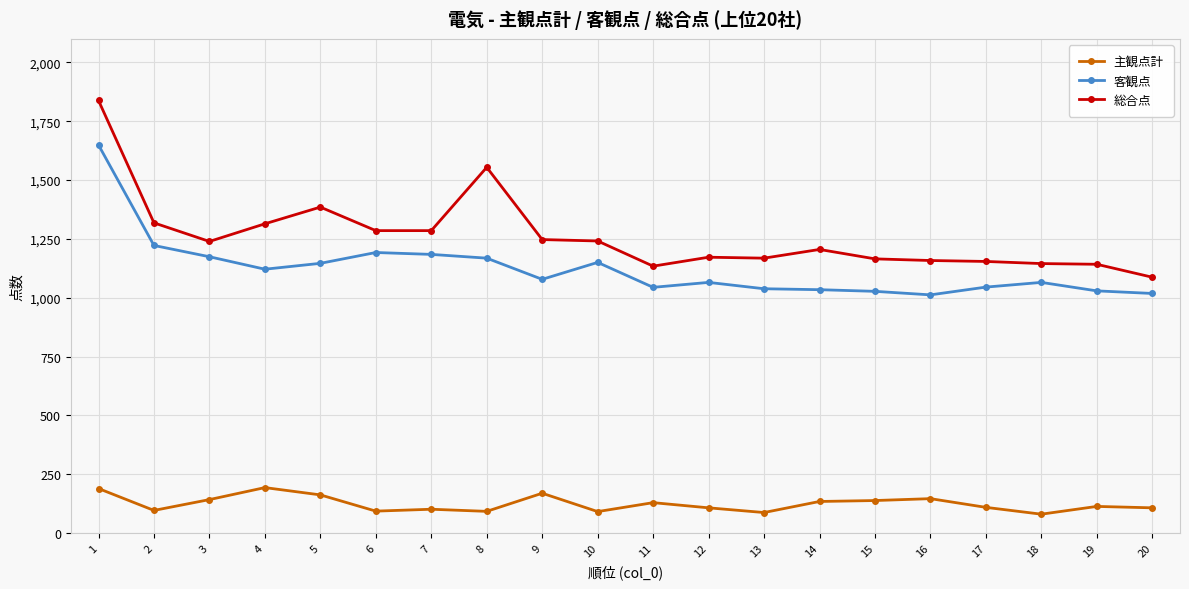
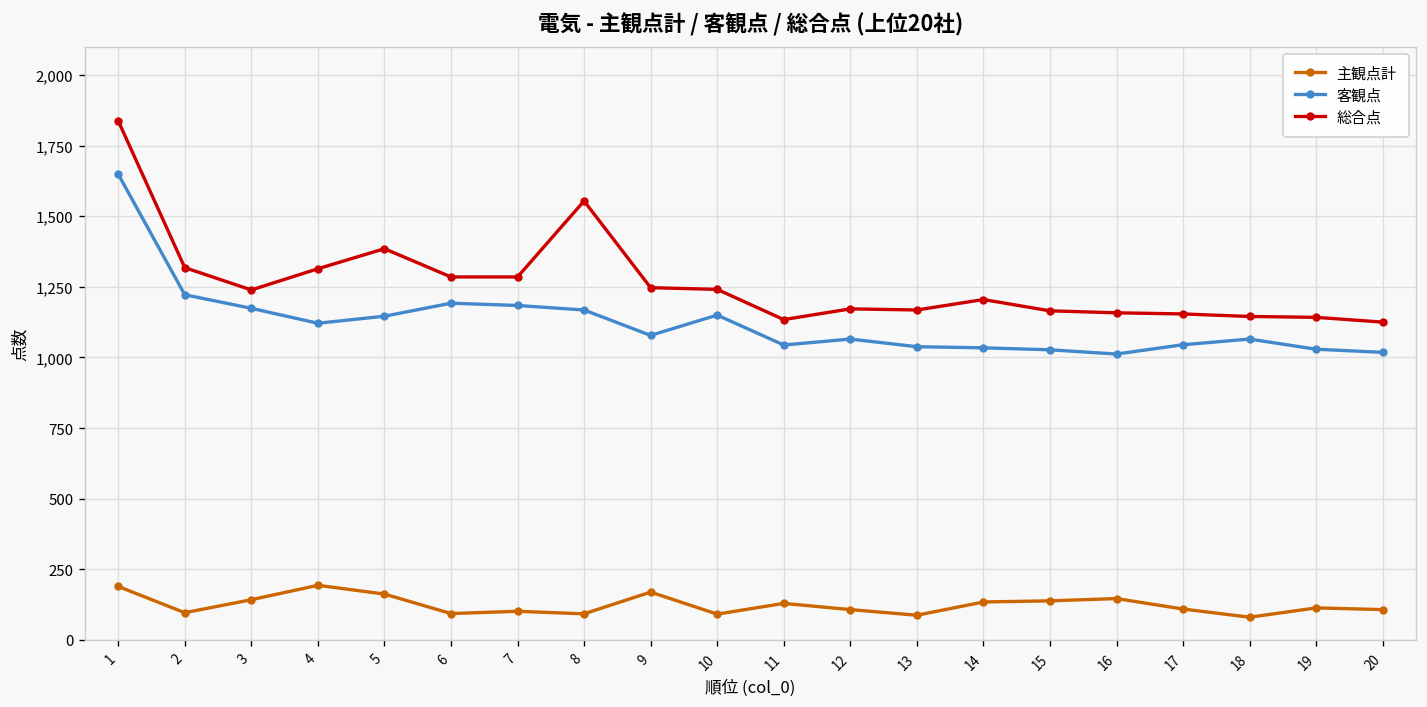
総合点, 20: 1,090 -> 1,130
